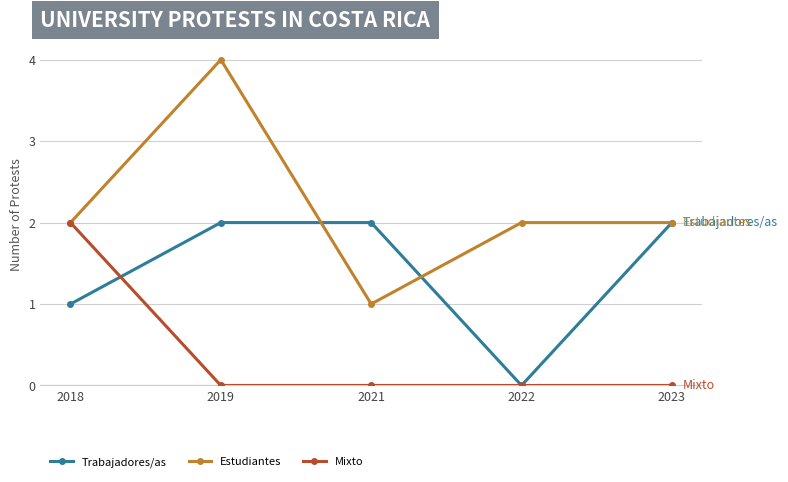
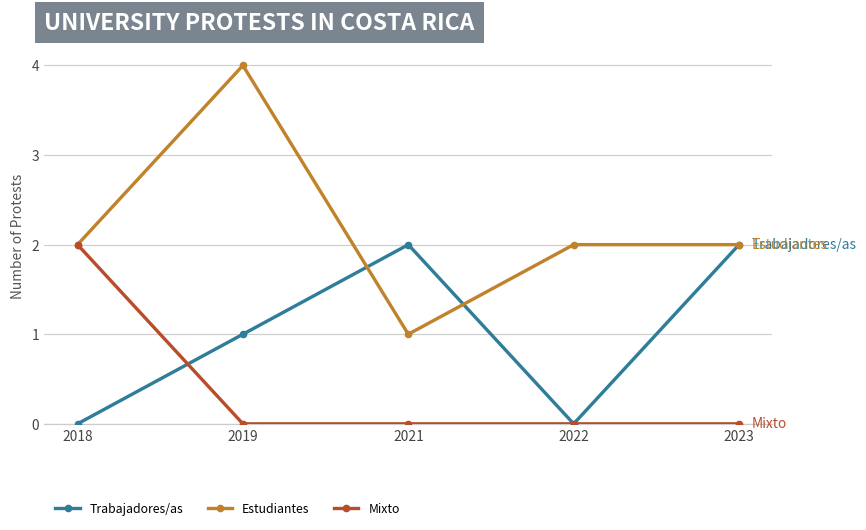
Trabajadores/as, 2018: 1 -> 0
Trabajadores/as, 2019: 2 -> 1
